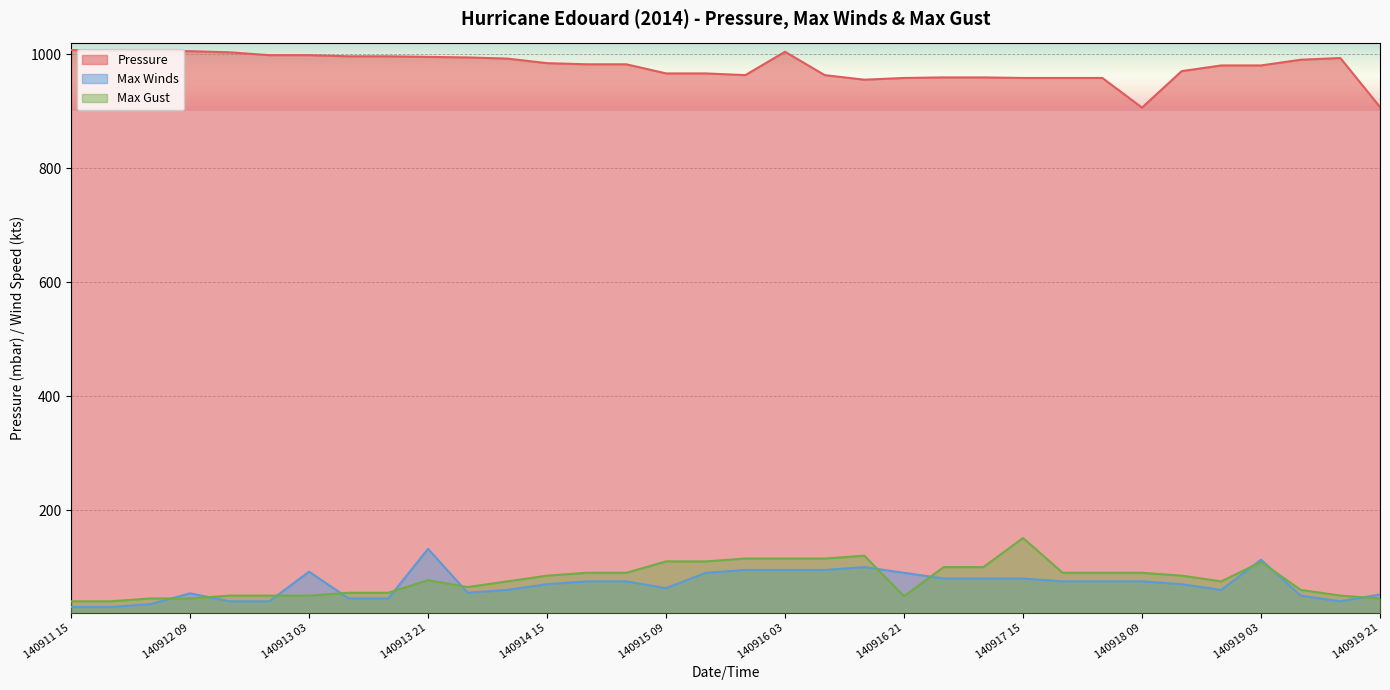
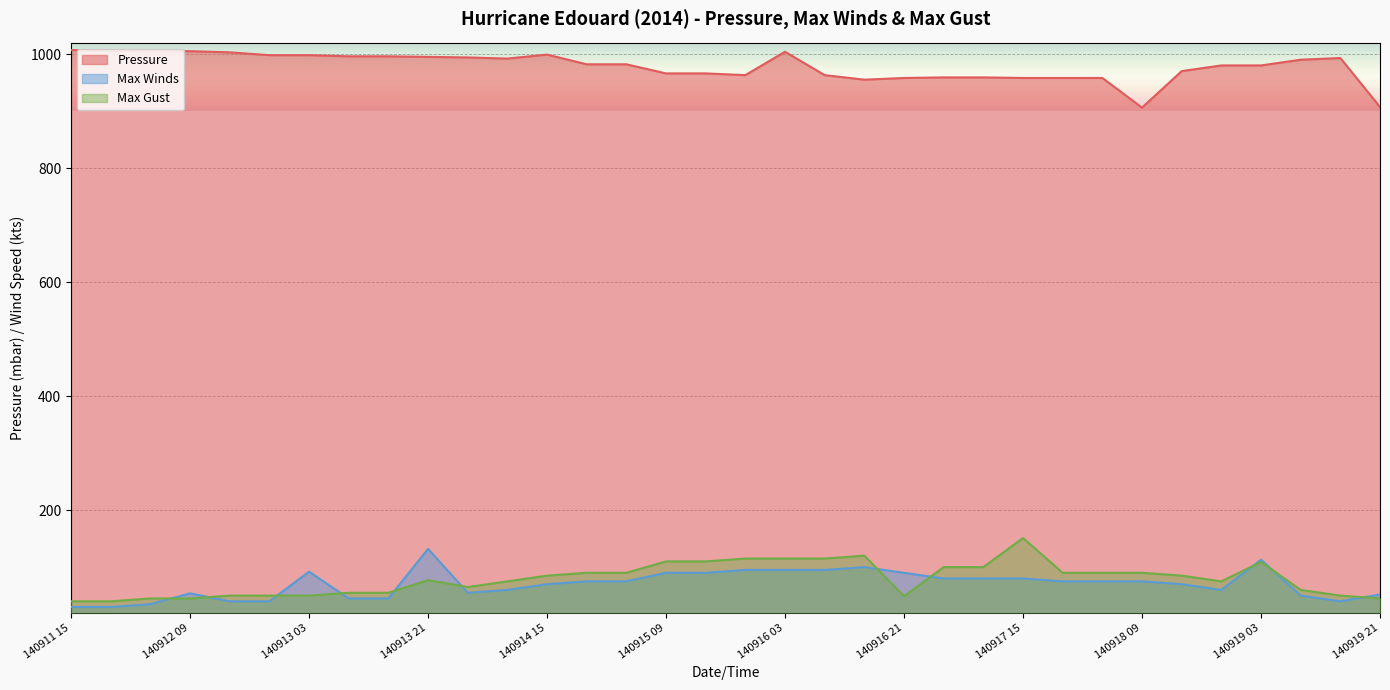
Pressure, 140914 15: 980 -> 1000
Max Winds, 140915 09: 60 -> 90
